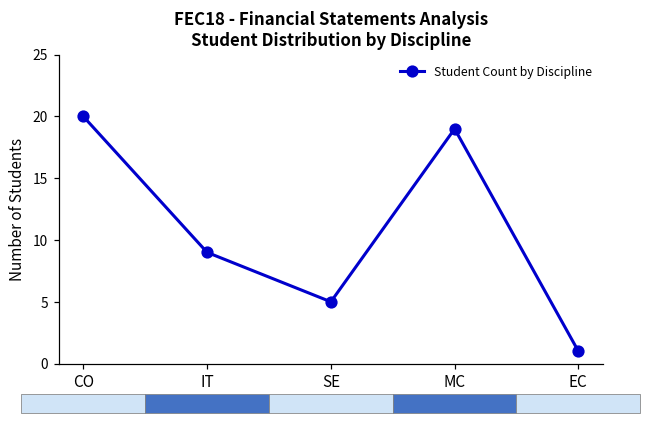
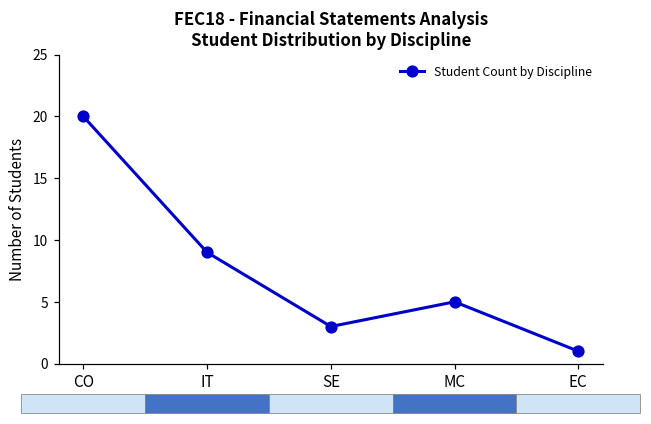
SE: 5 -> 3
MC: 19 -> 5
